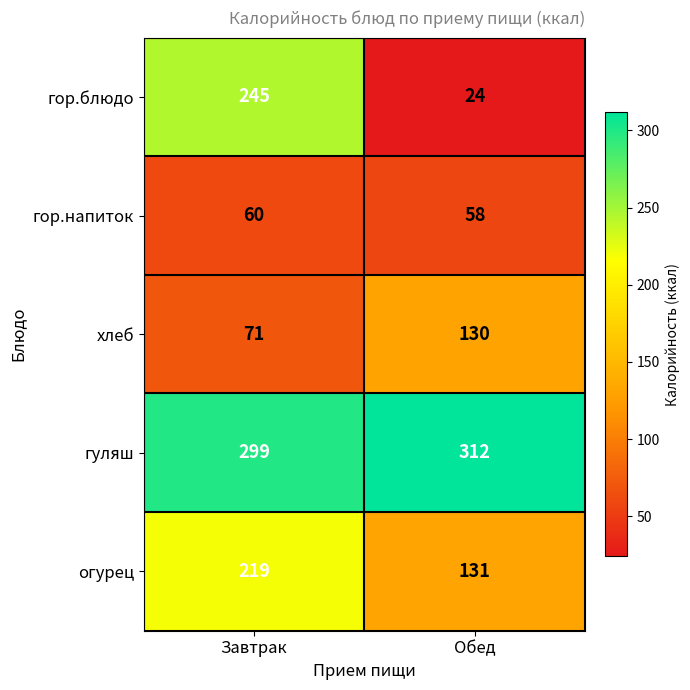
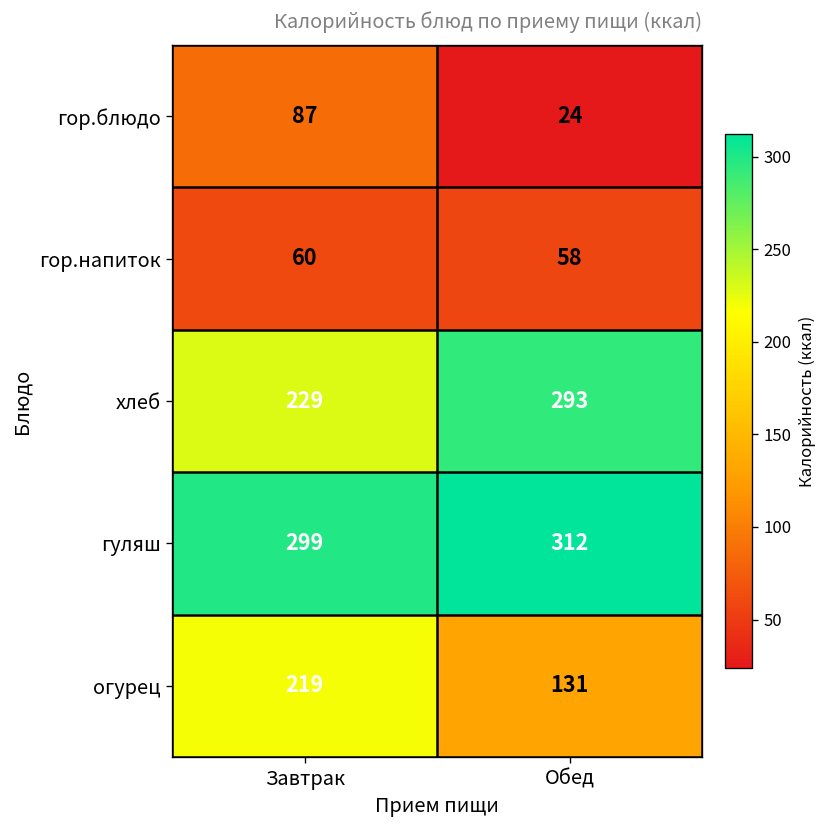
гор.блюдо, Завтрак: 245 -> 87
хлеб, Завтрак: 71 -> 229
хлеб, Обед: 130 -> 293
